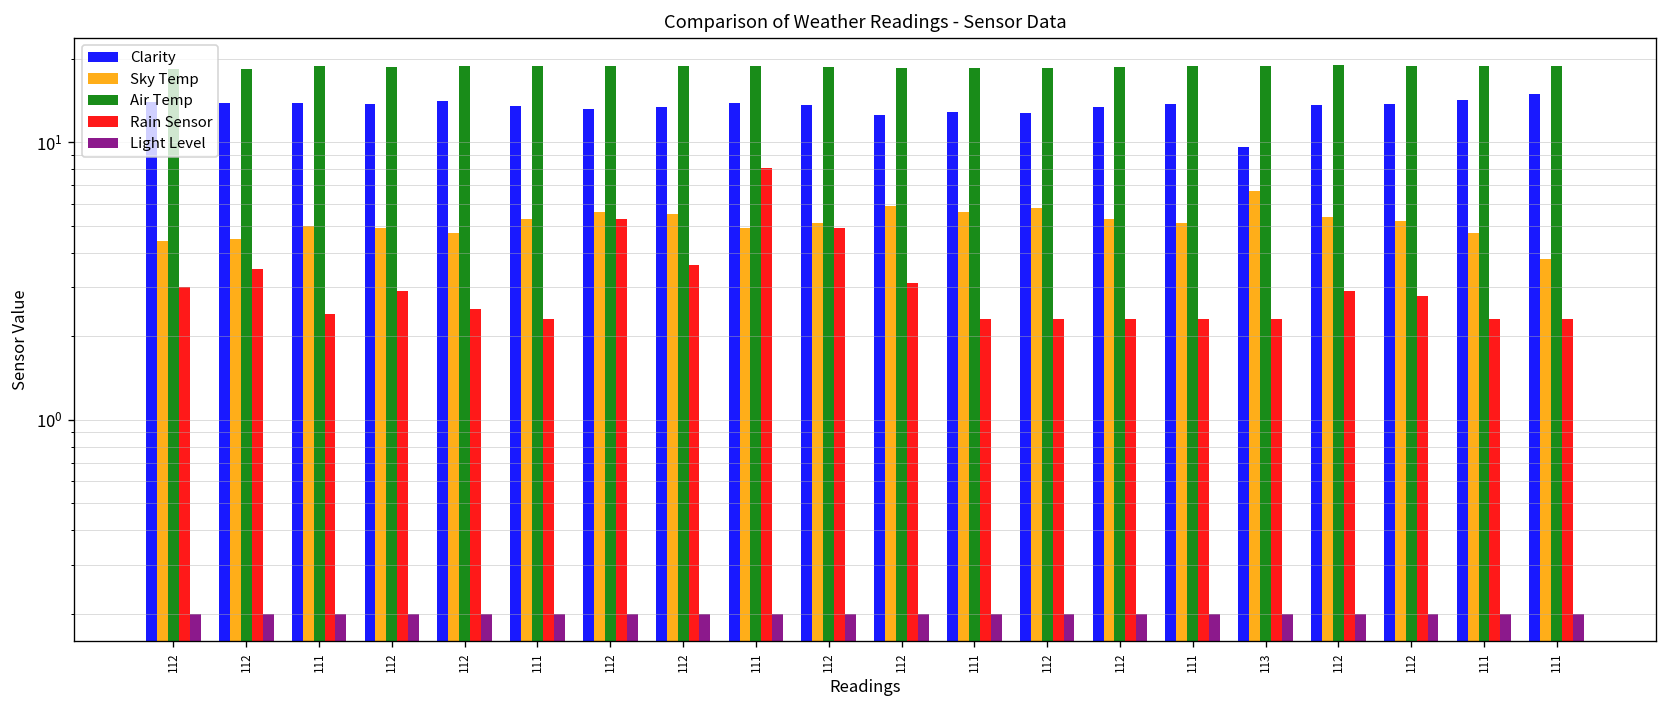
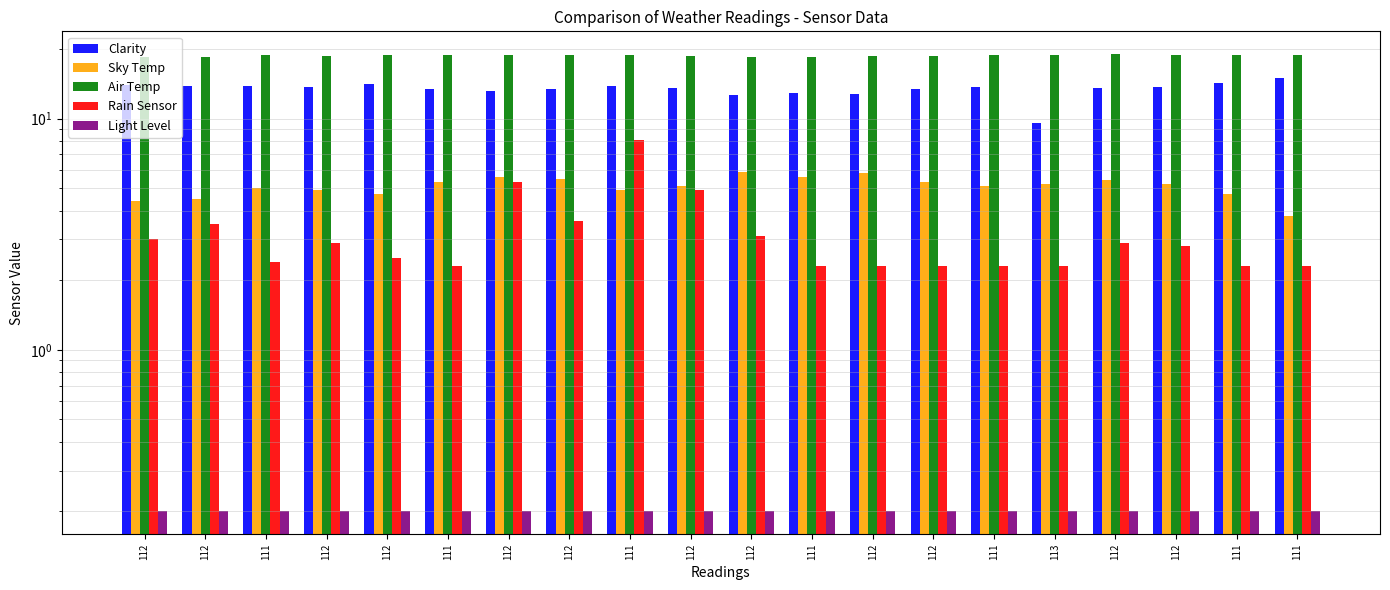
Sky Temp, 113: 6.7 -> 5.2
